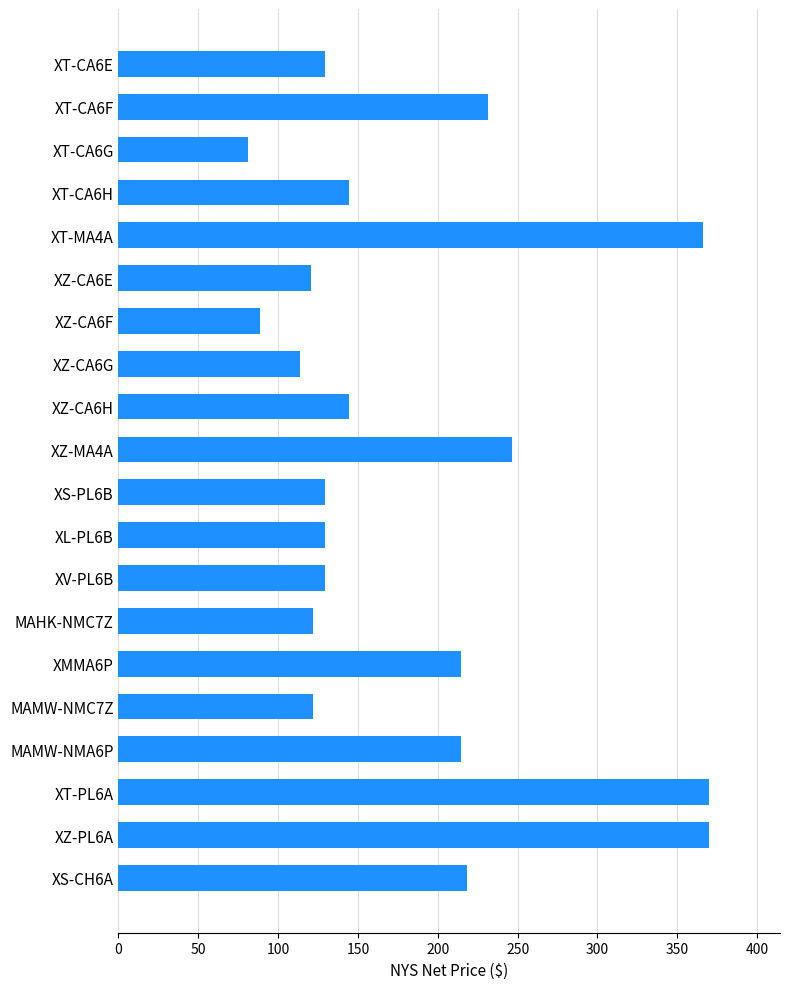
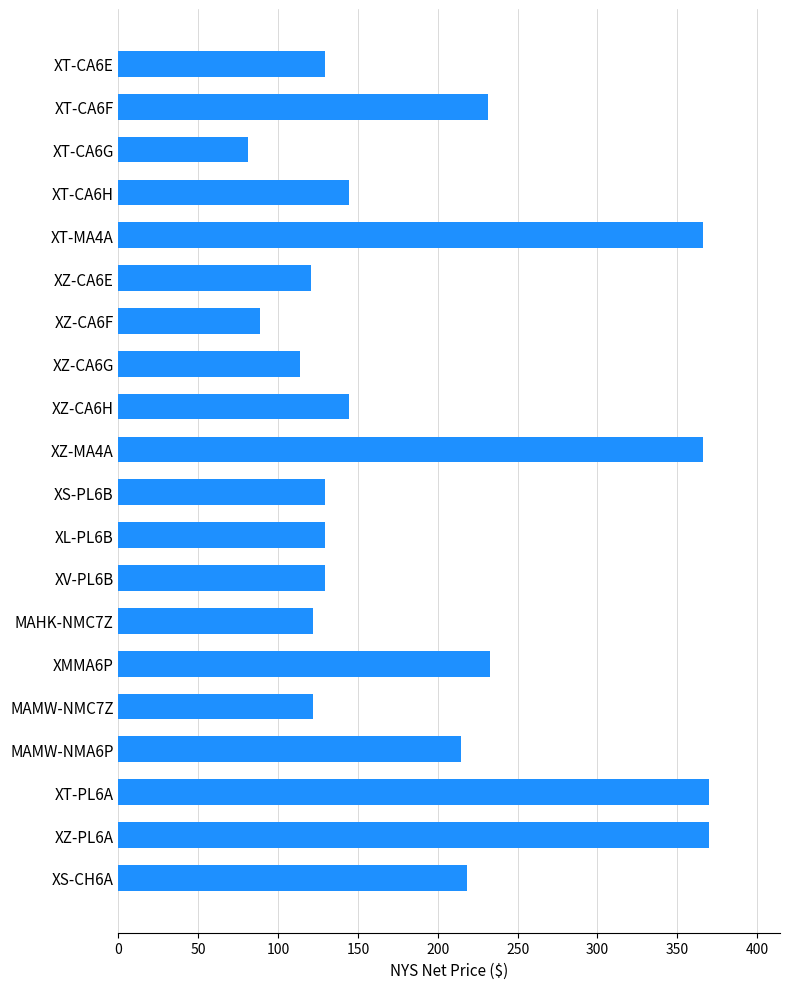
XZ-MA4A: 247 -> 366
XMMA6P: 215 -> 233
